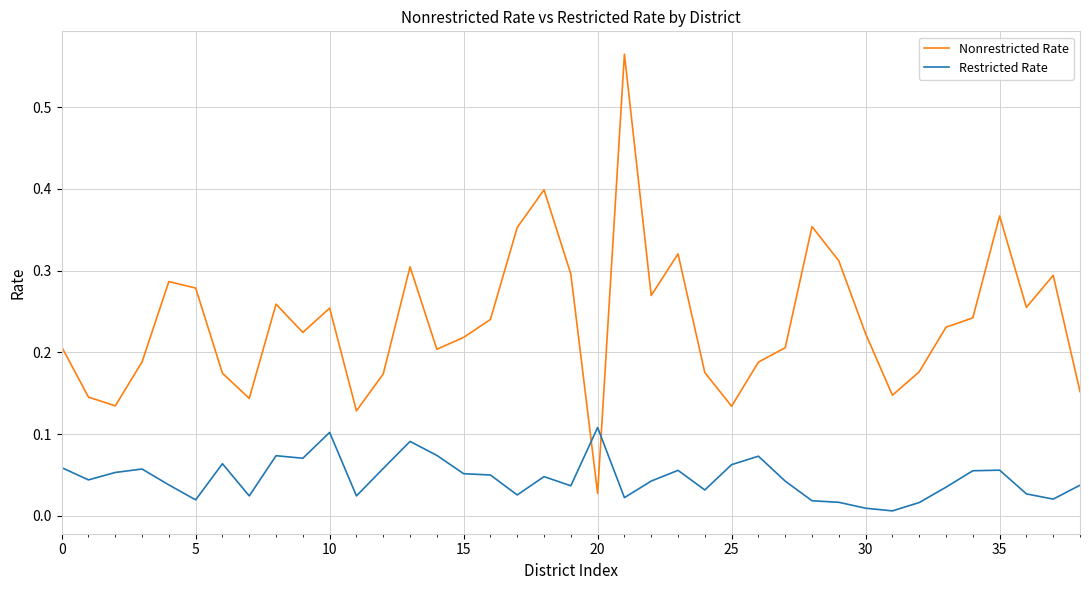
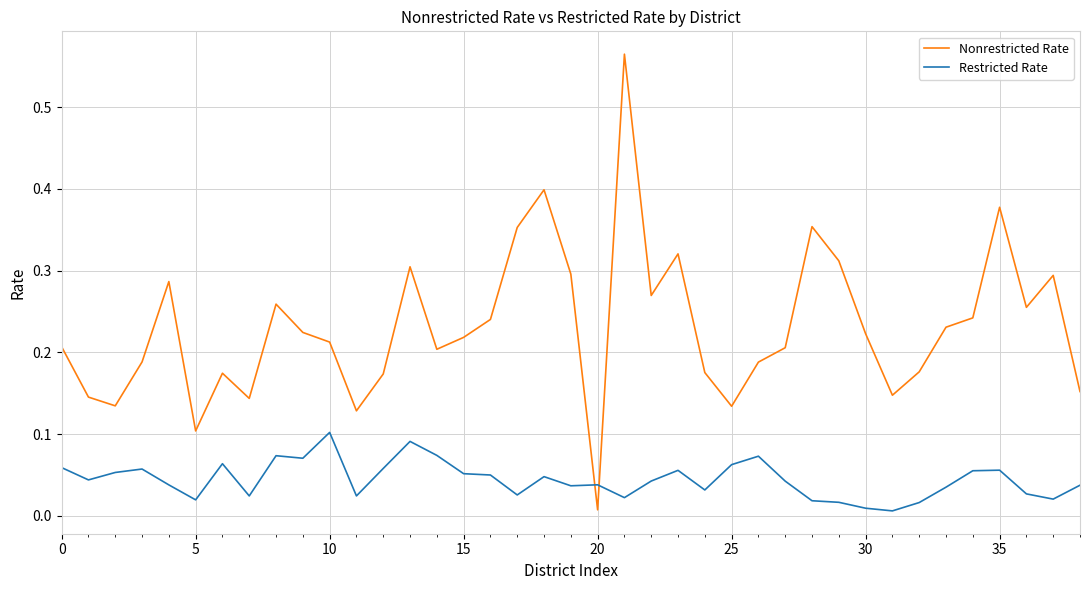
Nonrestricted Rate, 5: 0.28 -> 0.10
Nonrestricted Rate, 10: 0.25 -> 0.21
Nonrestricted Rate, 20: 0.03 -> 0.01
Restricted Rate, 20: 0.11 -> 0.04
Nonrestricted Rate, 35: 0.37 -> 0.38
